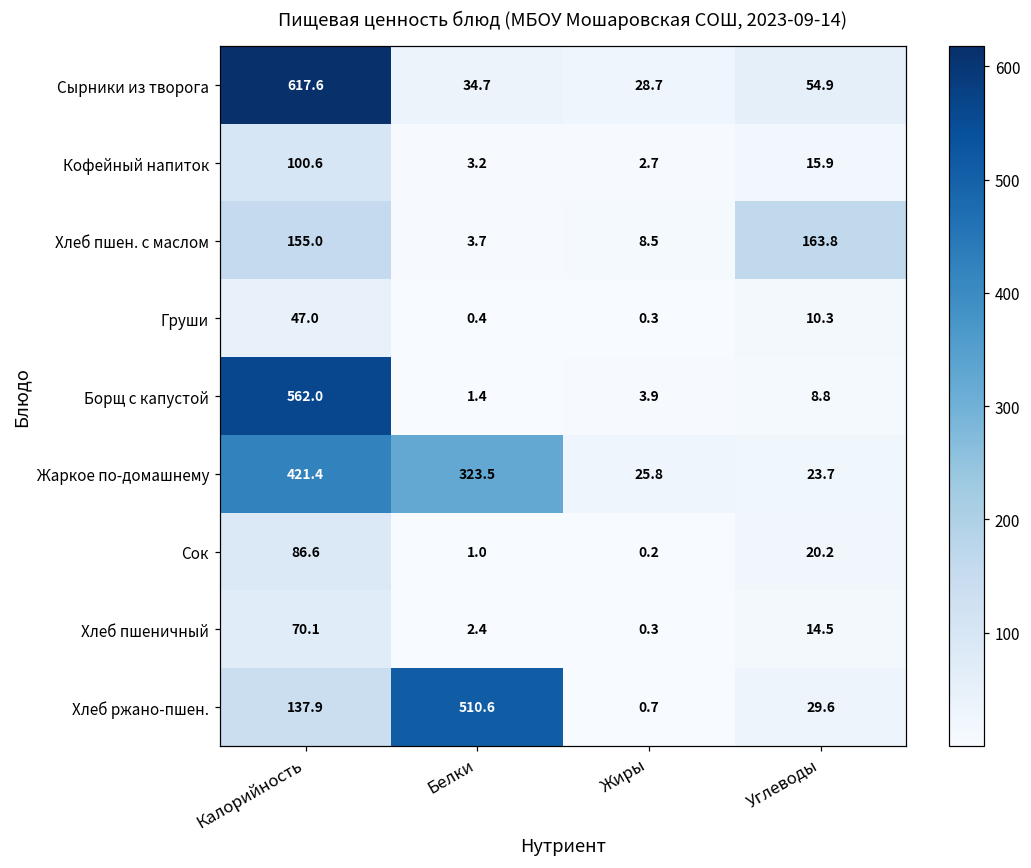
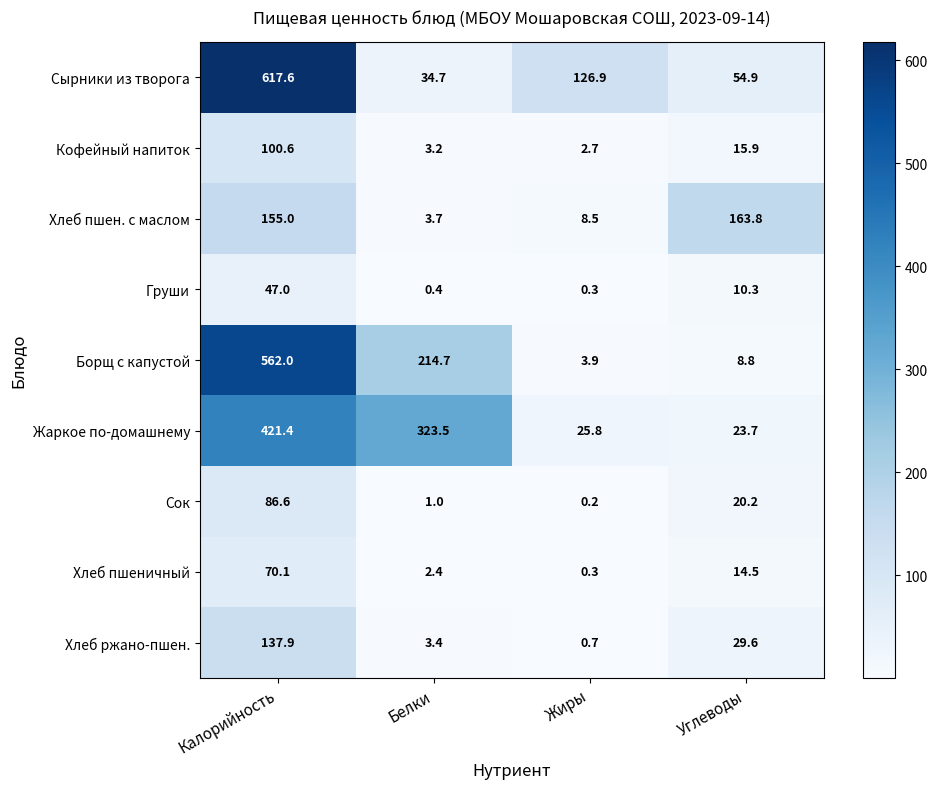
Сырники из творога, Жиры: 28.7 -> 126.9
Борщ с капустой, Белки: 1.4 -> 214.7
Хлеб ржано-пшен., Белки: 510.6 -> 3.4
